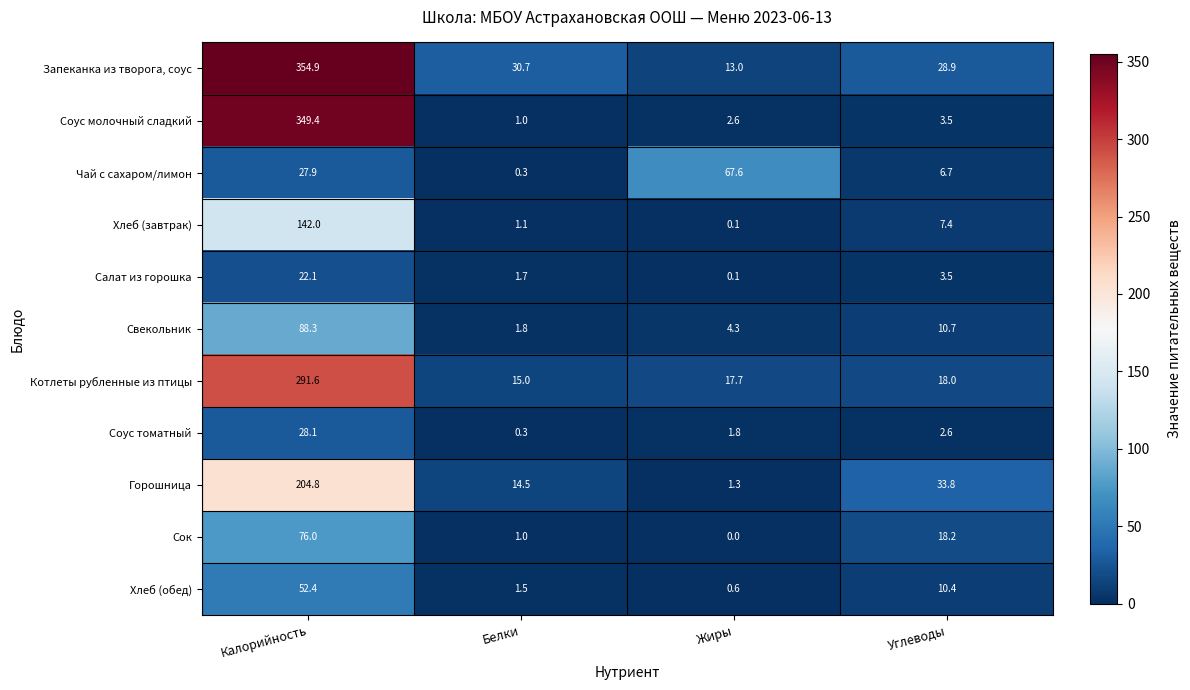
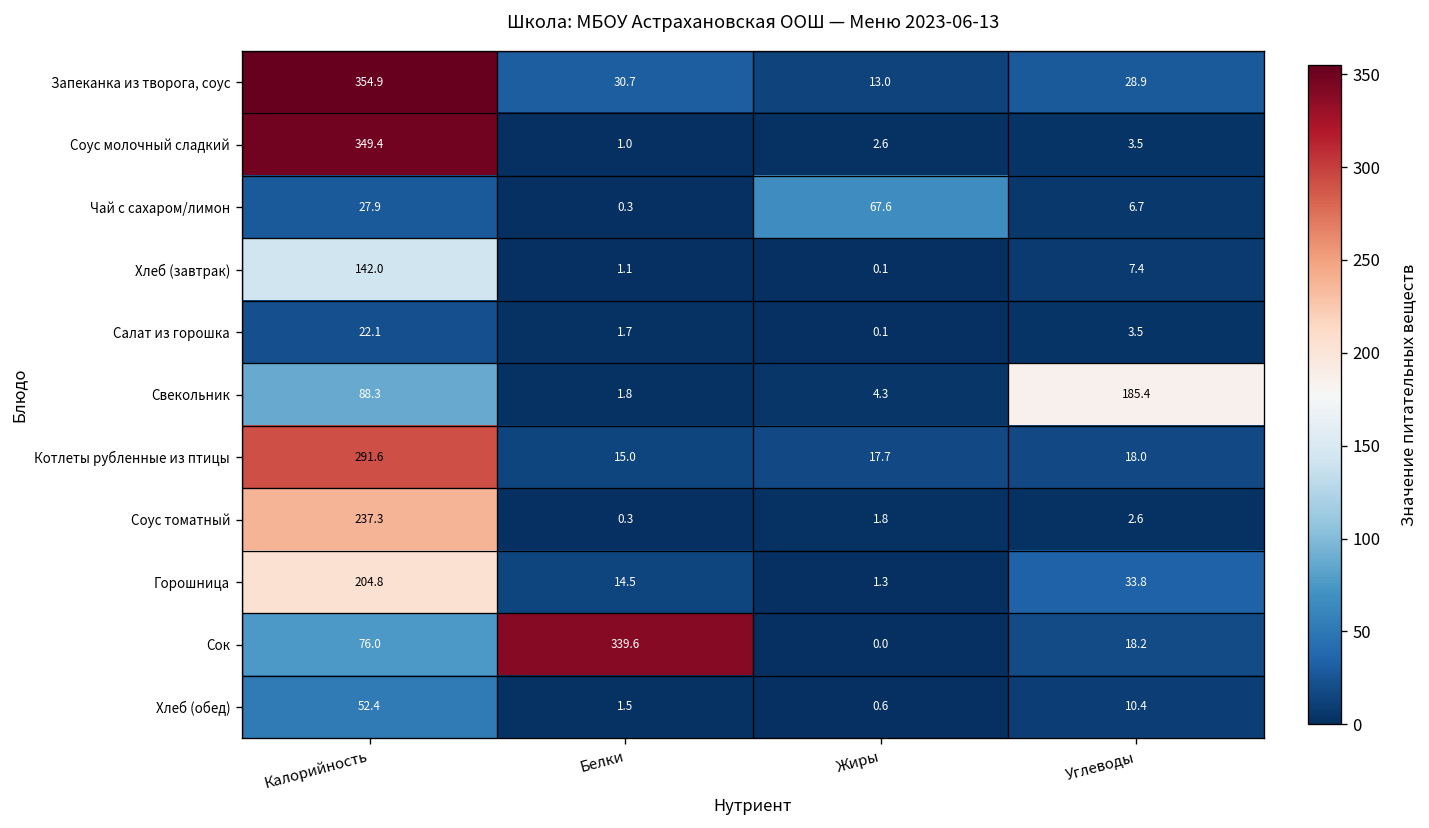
Свекольник, Углеводы: 10.7 -> 185.4
Соус томатный, Калорийность: 28.1 -> 237.3
Сок, Белки: 1.0 -> 339.6
